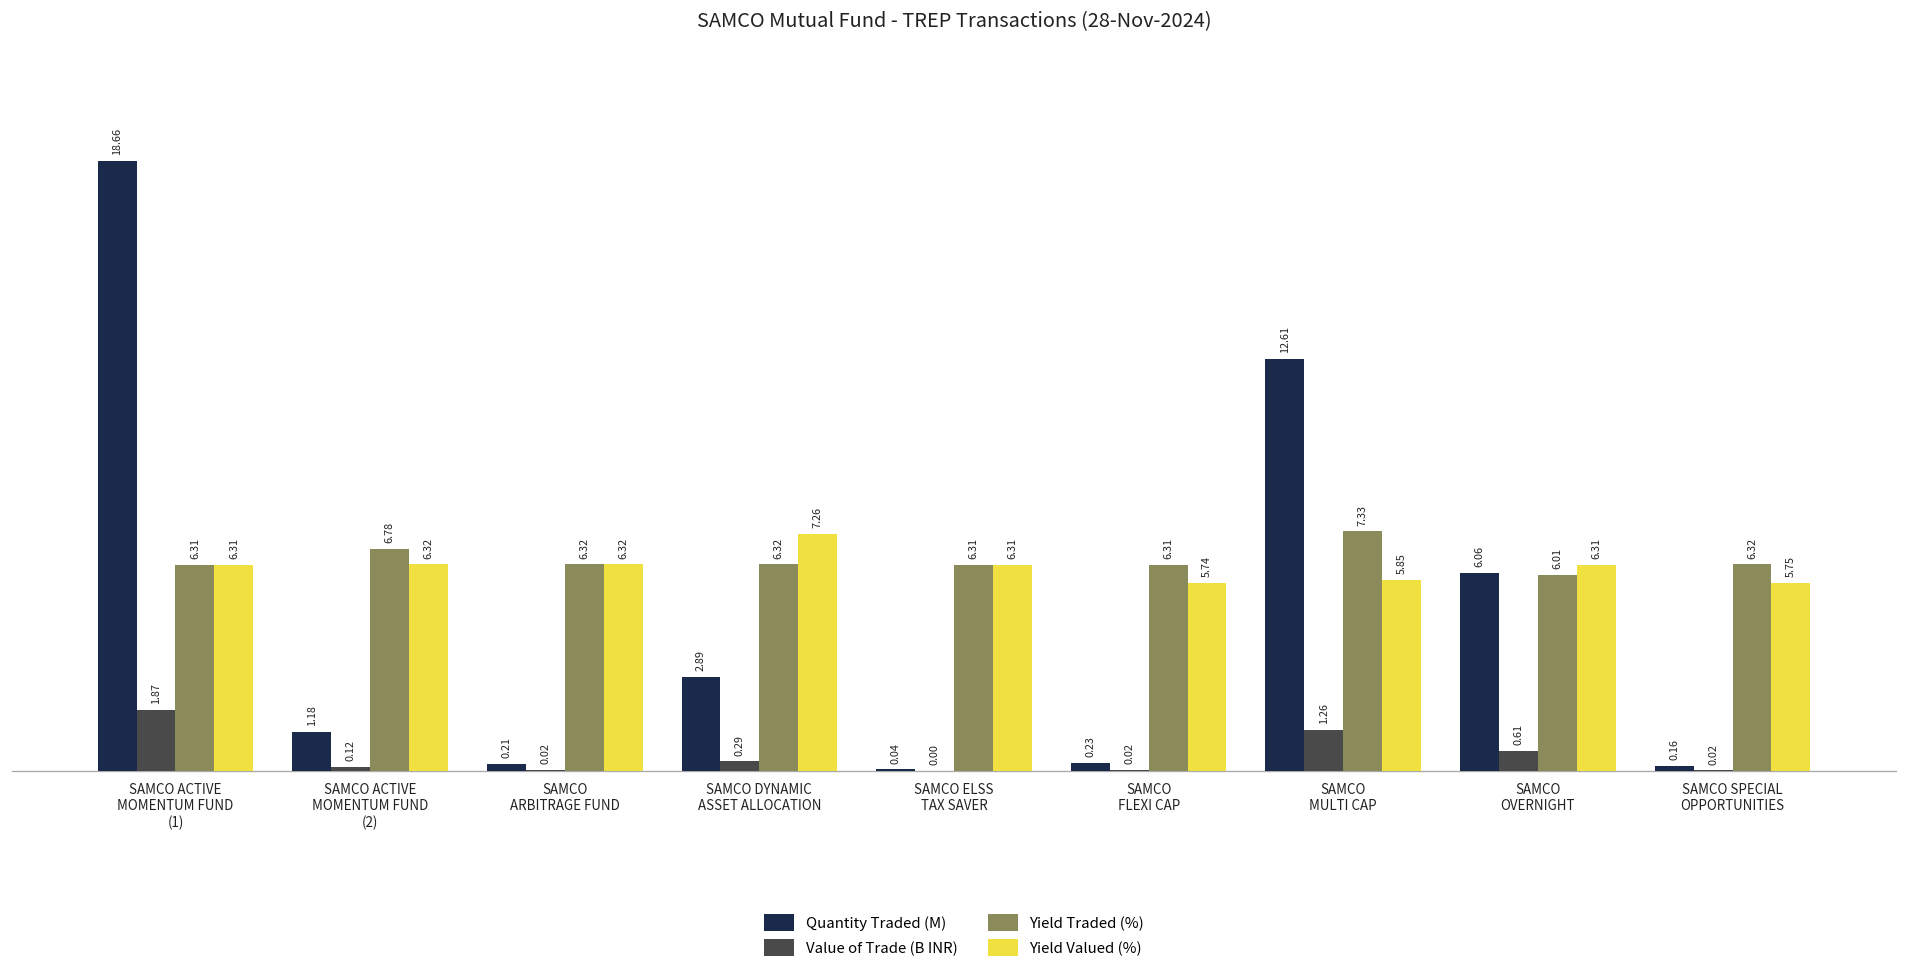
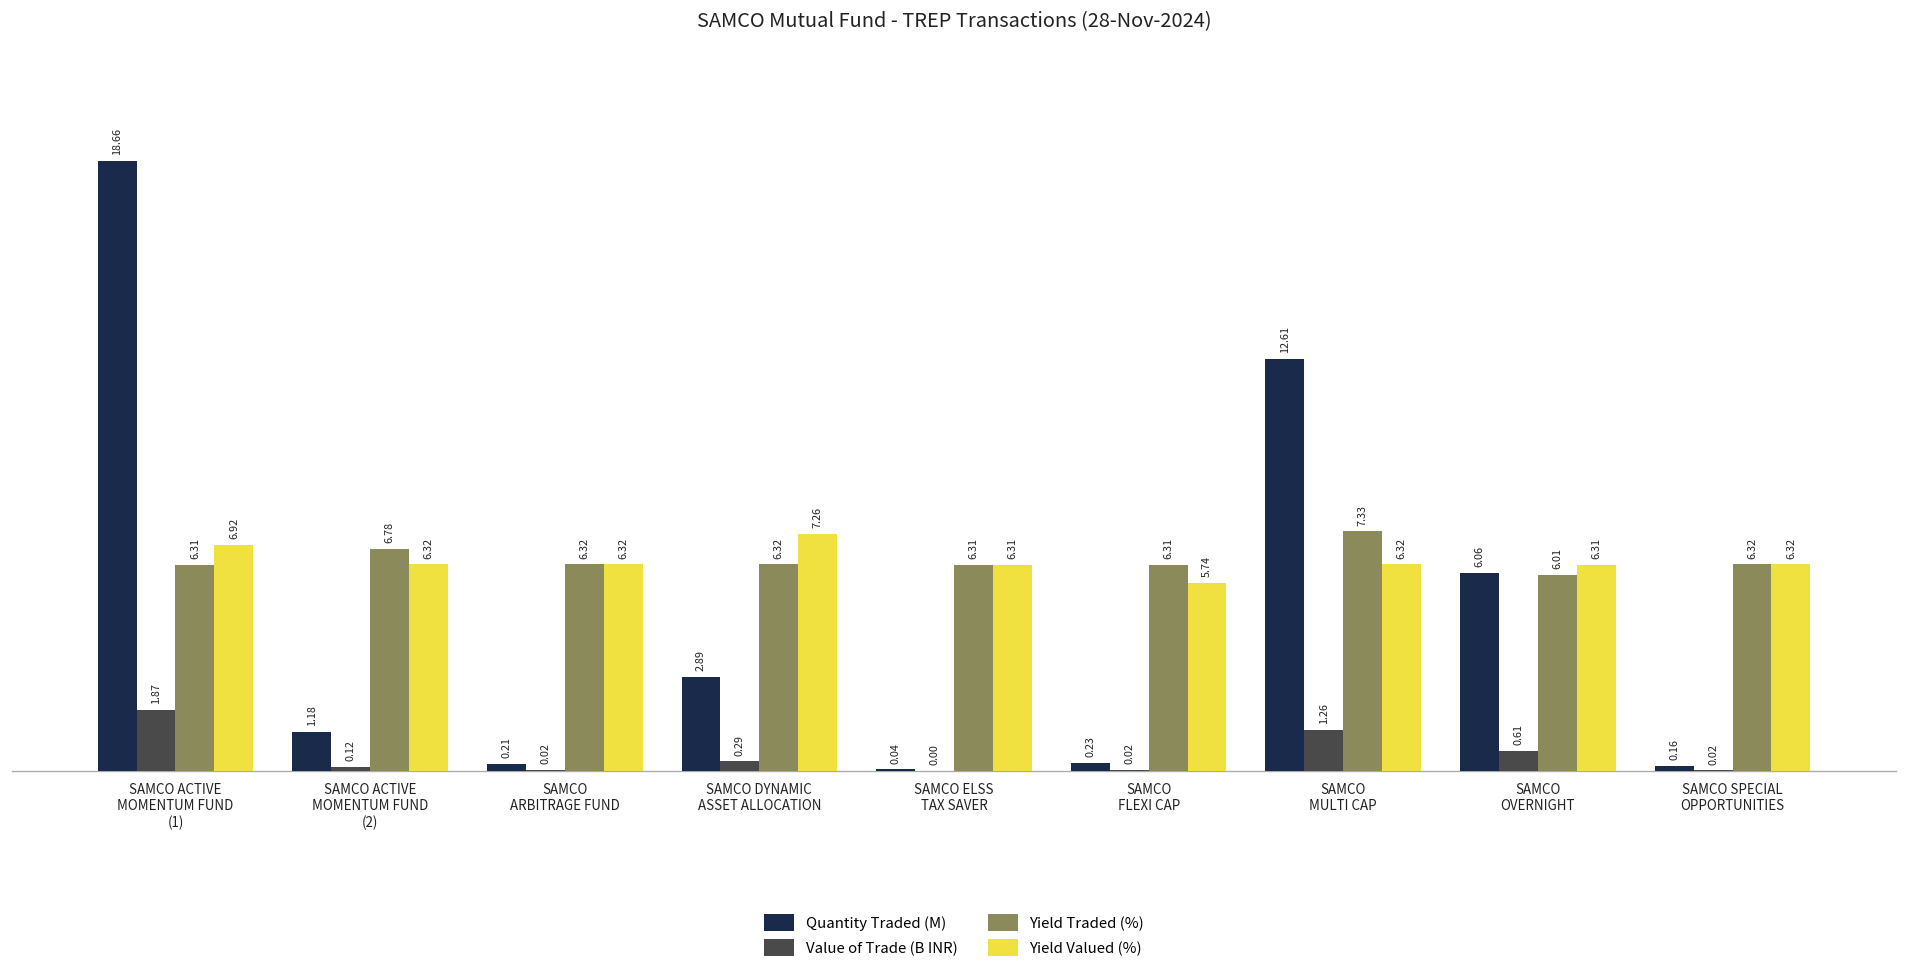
Yield Valued (%), SAMCO ACTIVE MOMENTUM FUND (1): 6.31 -> 6.92
Yield Valued (%), SAMCO MULTI CAP: 5.85 -> 6.32
Yield Valued (%), SAMCO SPECIAL OPPORTUNITIES: 5.75 -> 6.32
